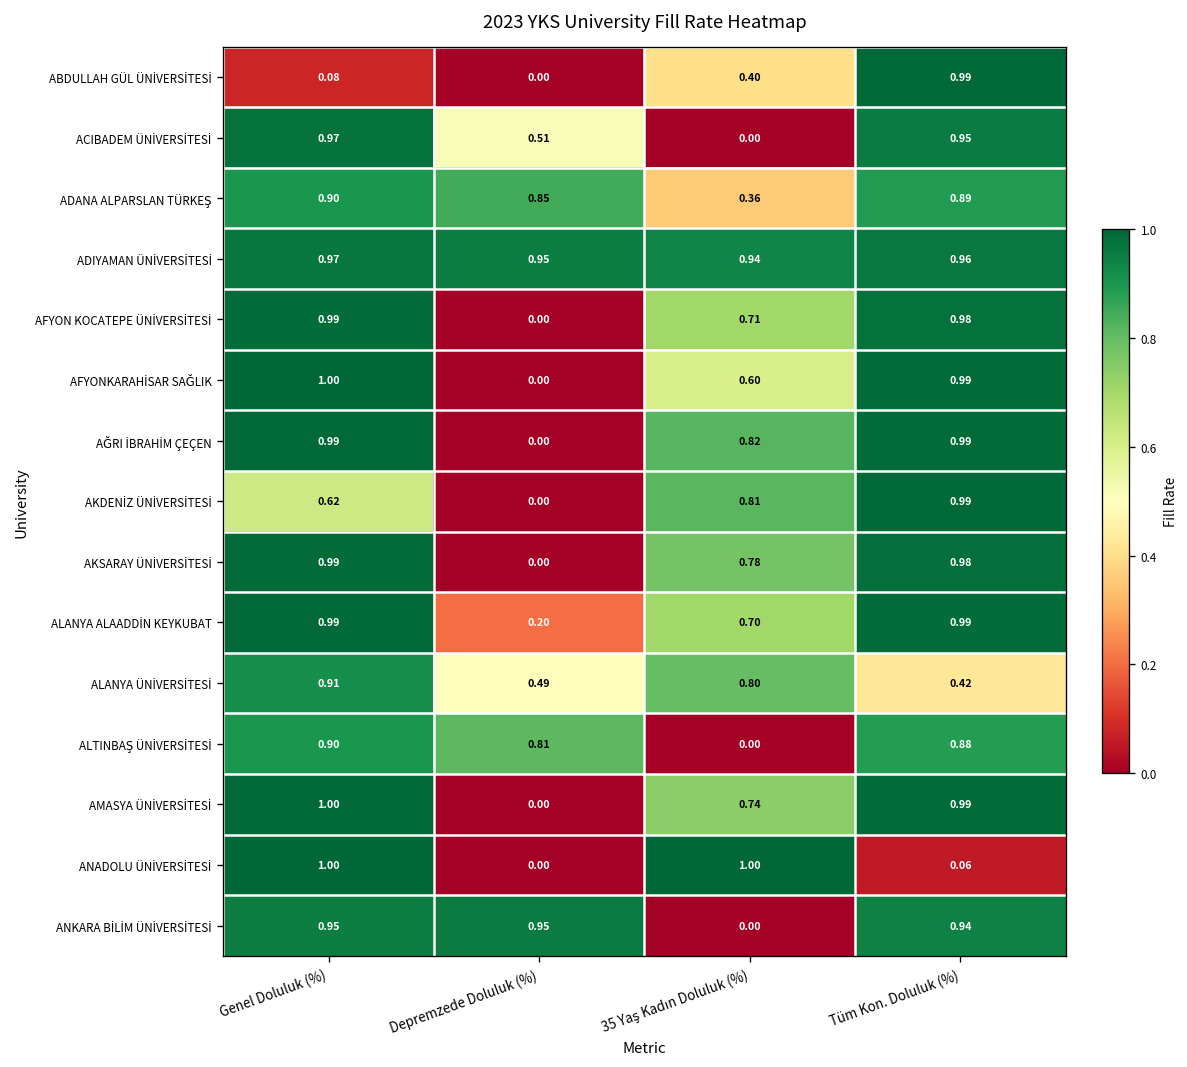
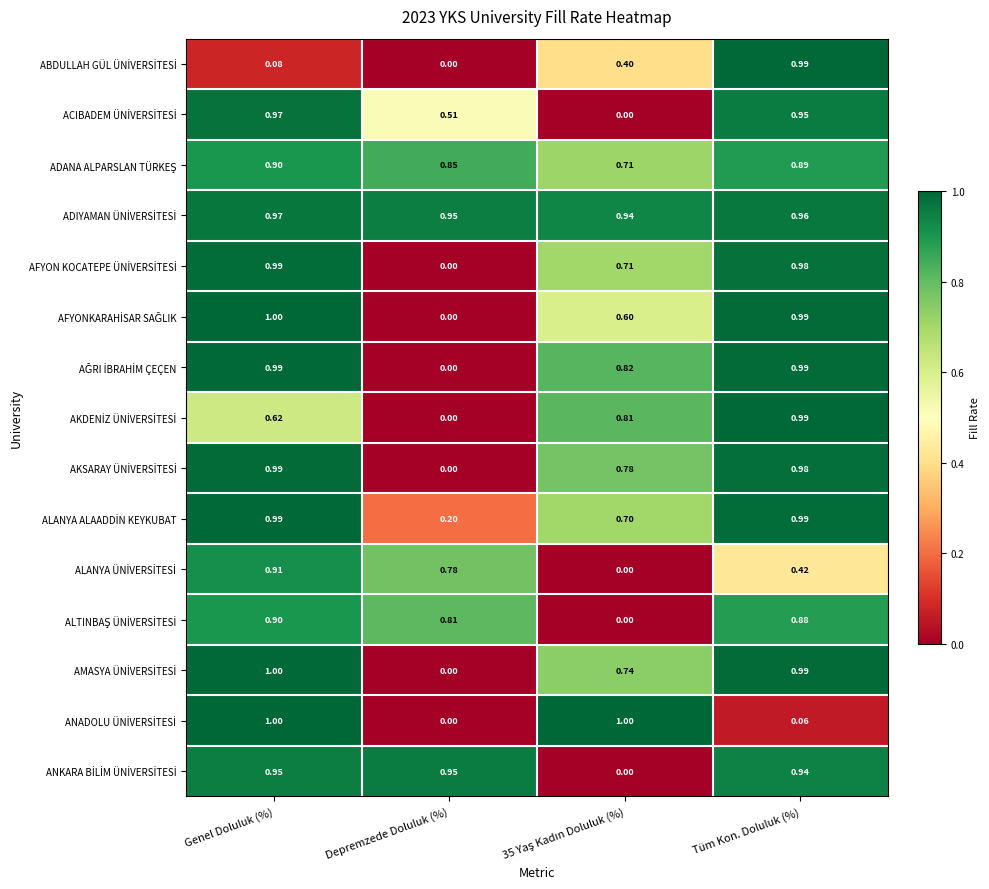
ADANA ALPARSLAN TÜRKEŞ, 35 Yaş Kadın Doluluk (%): 0.36 -> 0.71
ALANYA ÜNİVERSİTESİ, Depremzede Doluluk (%): 0.49 -> 0.78
ALANYA ÜNİVERSİTESİ, 35 Yaş Kadın Doluluk (%): 0.80 -> 0.00
